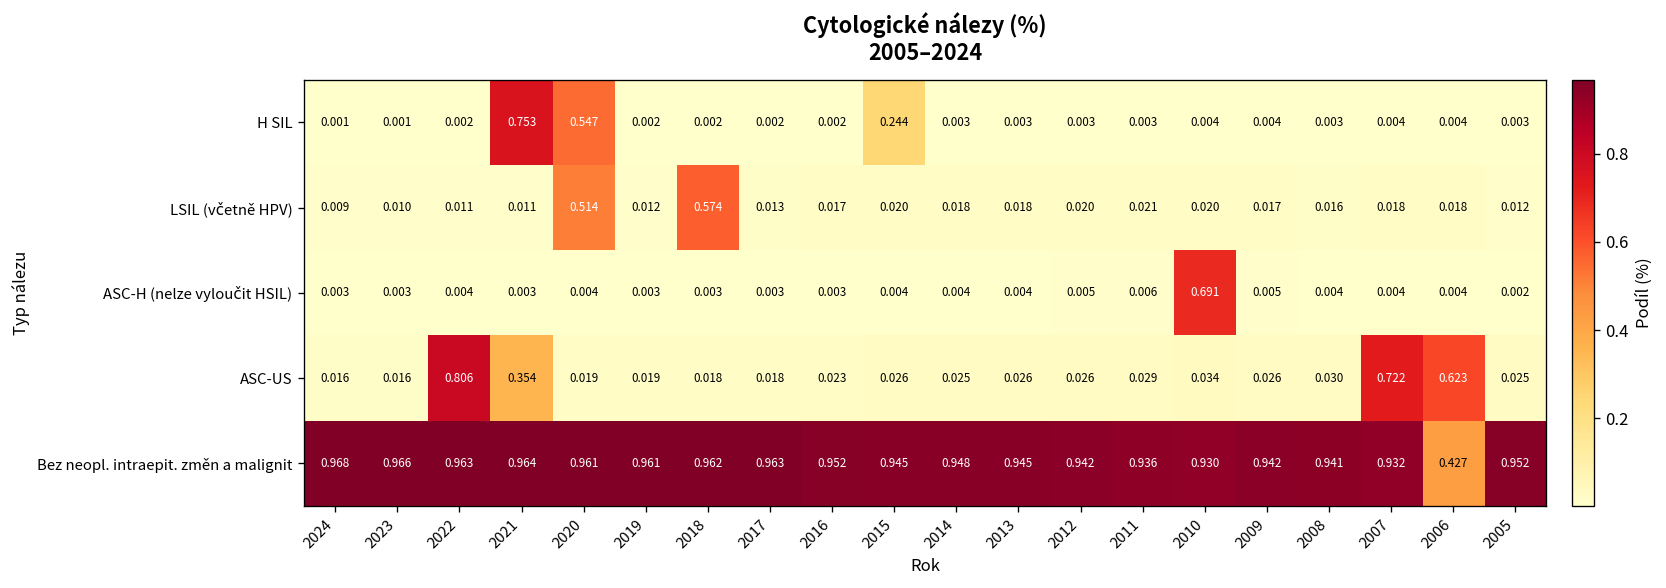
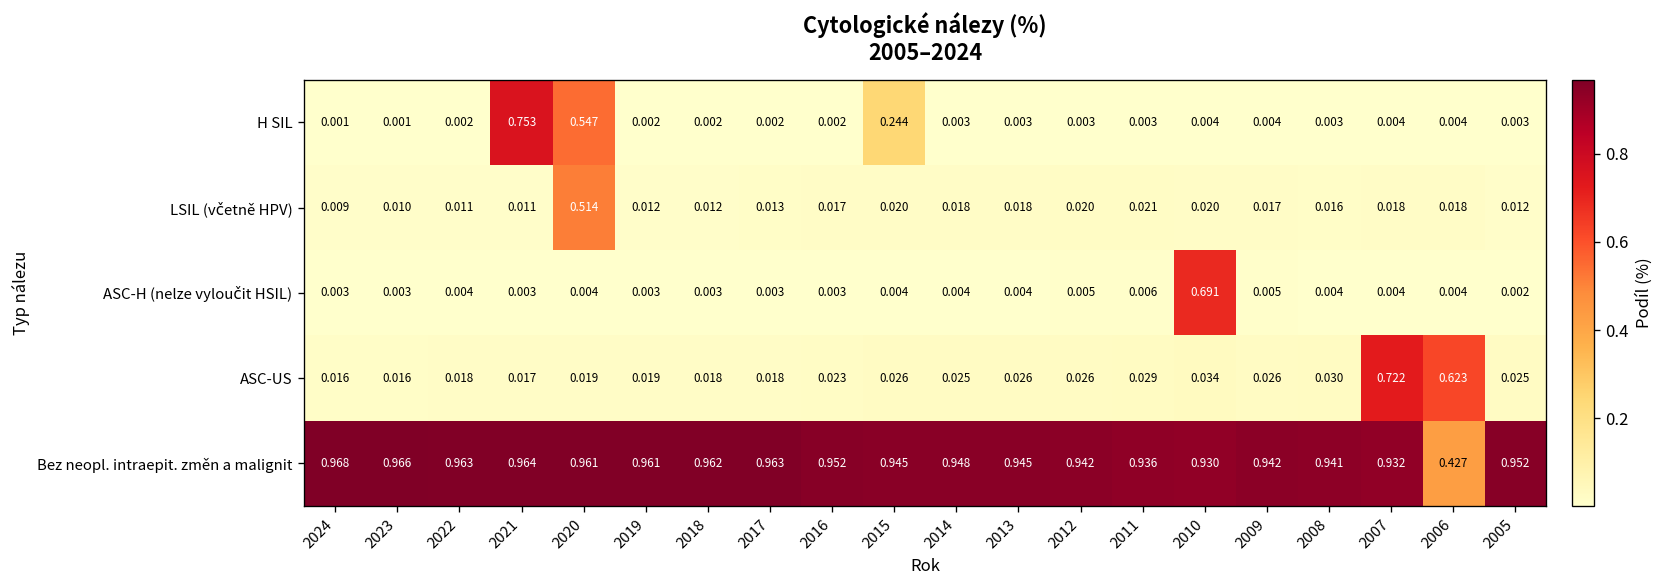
LSIL (včetně HPV), 2018: 0.574 -> 0.012
ASC-US, 2022: 0.806 -> 0.018
ASC-US, 2021: 0.354 -> 0.017
